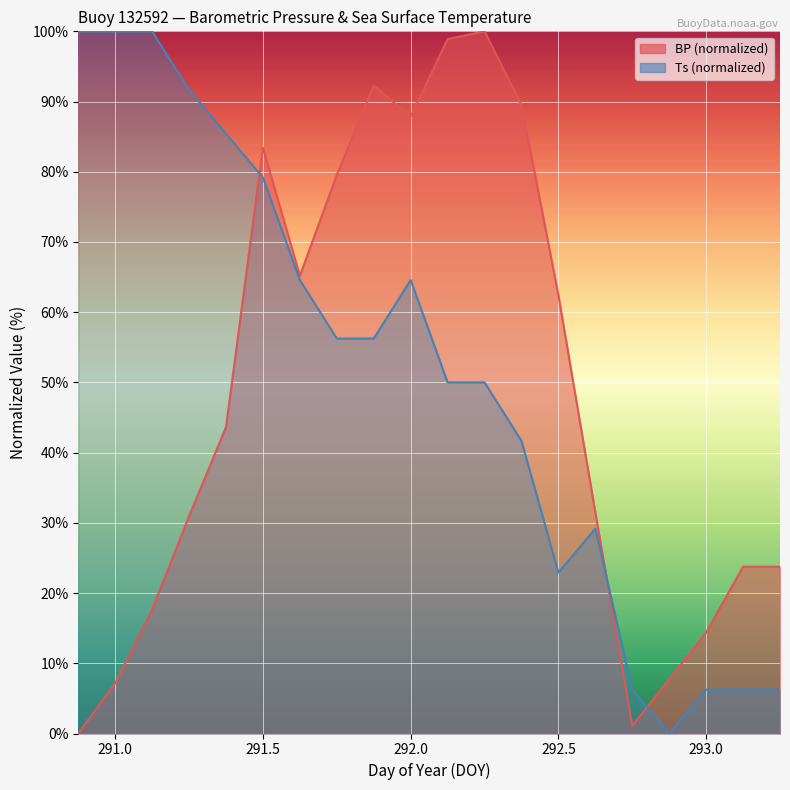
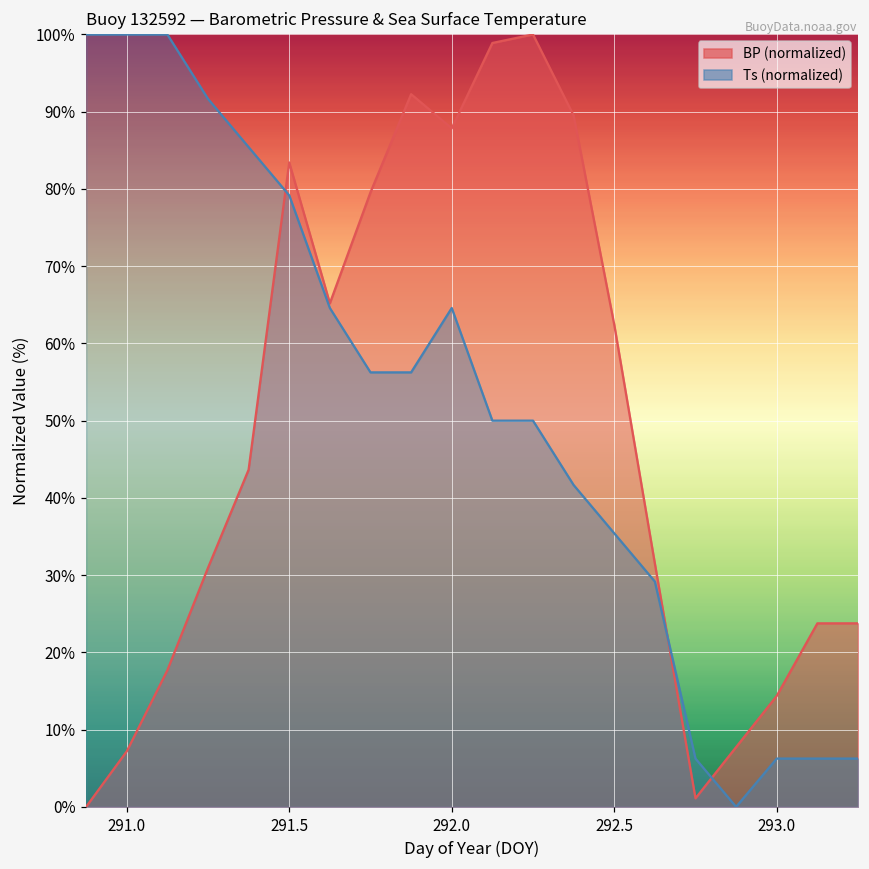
Ts (normalized), 292.5: 23% -> 35%
